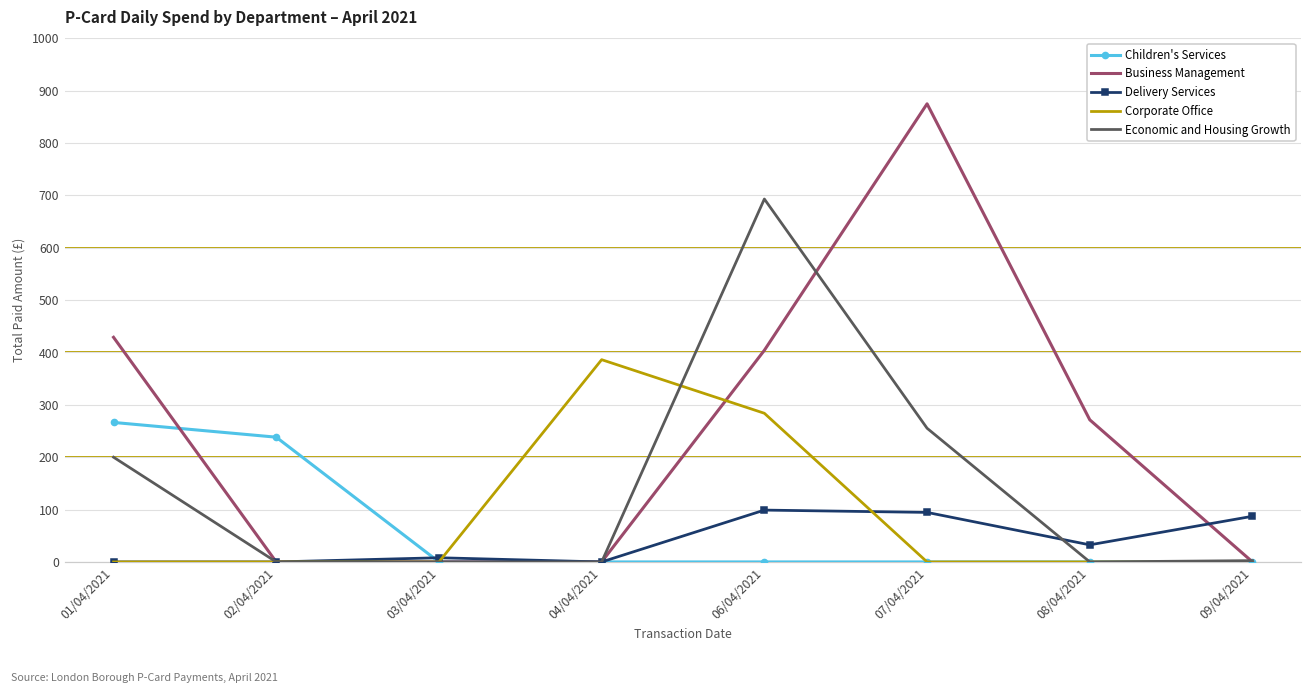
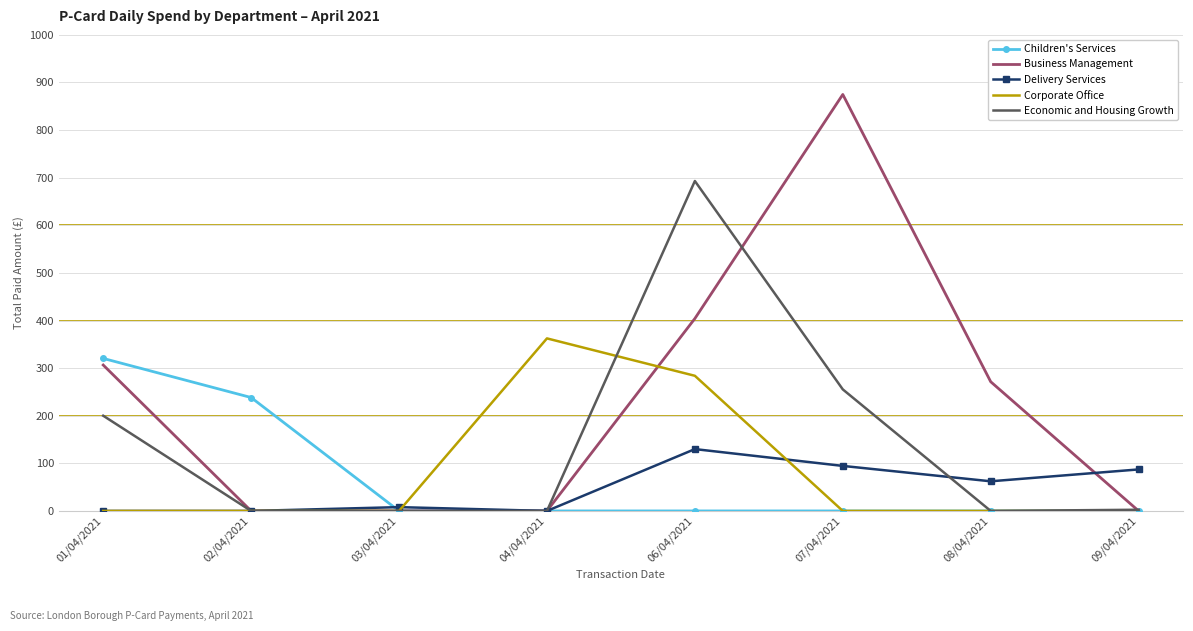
Children's Services, 01/04/2021: 270 -> 320
Business Management, 01/04/2021: 430 -> 310
Corporate Office, 04/04/2021: 390 -> 360
Delivery Services, 06/04/2021: 100 -> 130
Delivery Services, 08/04/2021: 30 -> 60
